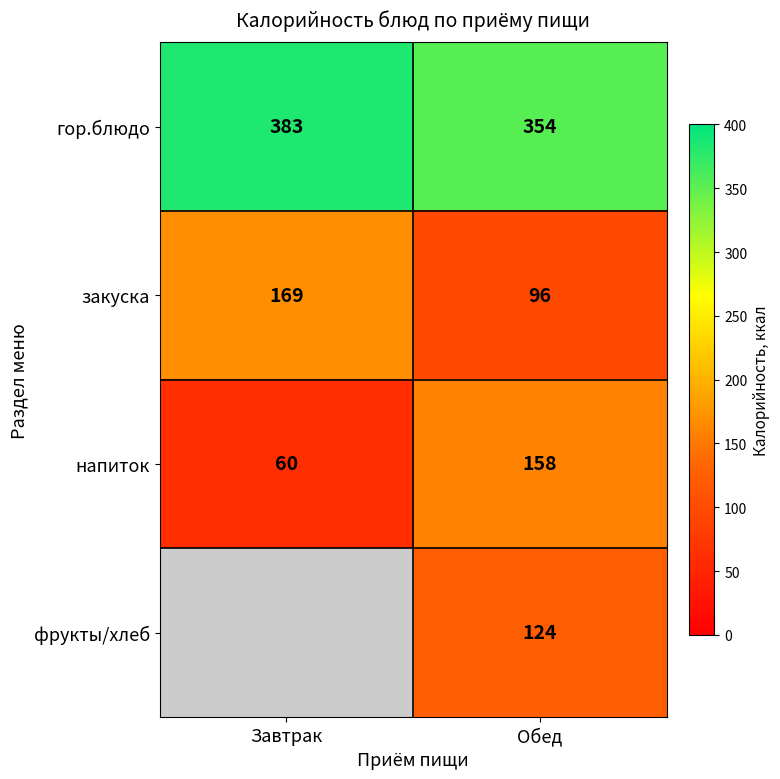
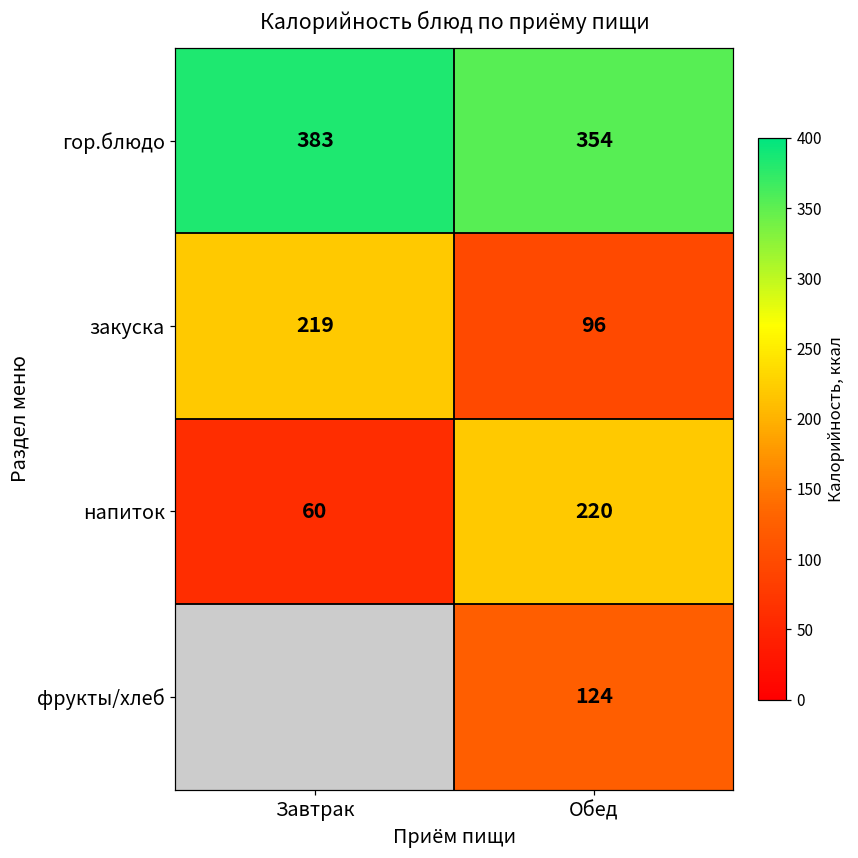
закуска, Завтрак: 169 -> 219
напиток, Обед: 158 -> 220
